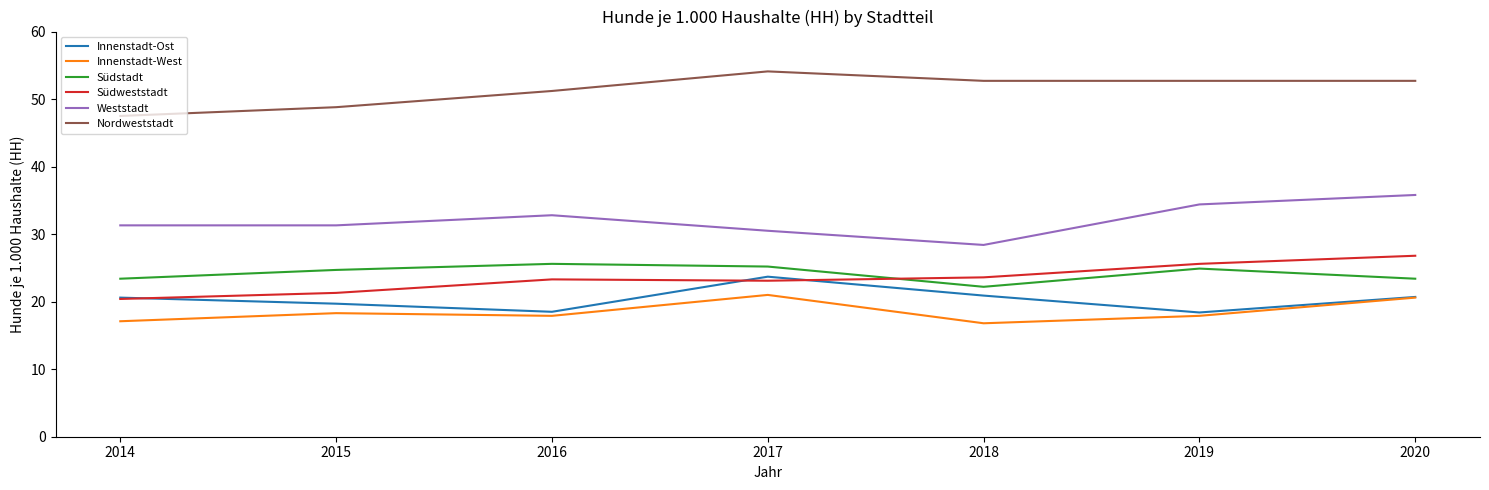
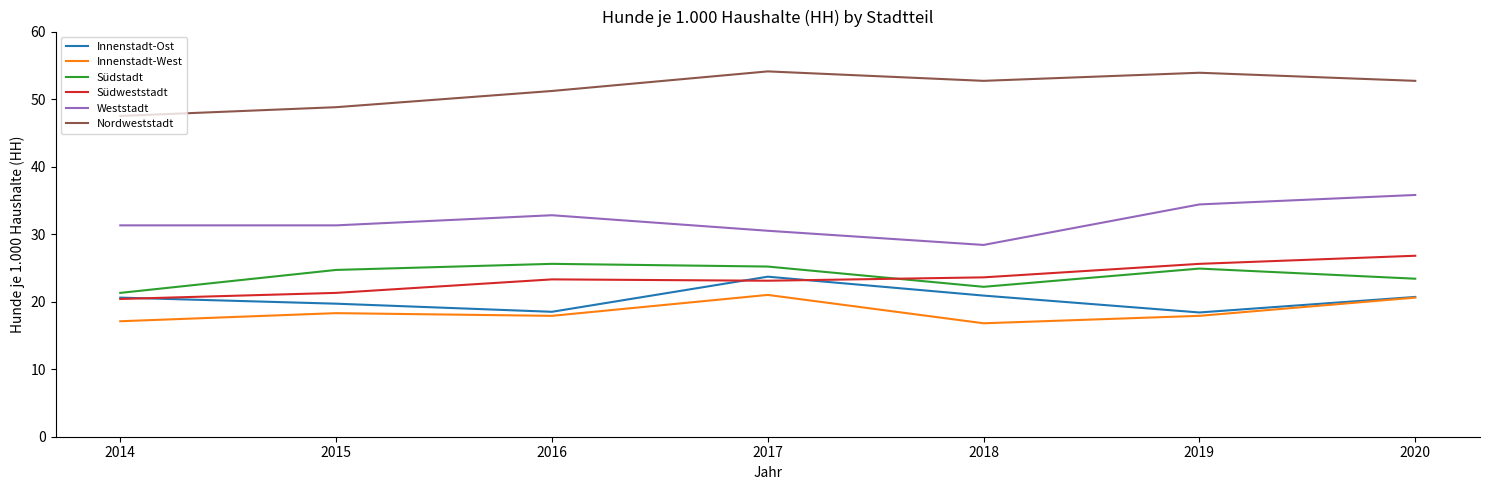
Südstadt, 2014: 23 -> 21
Nordweststadt, 2019: 53 -> 54
